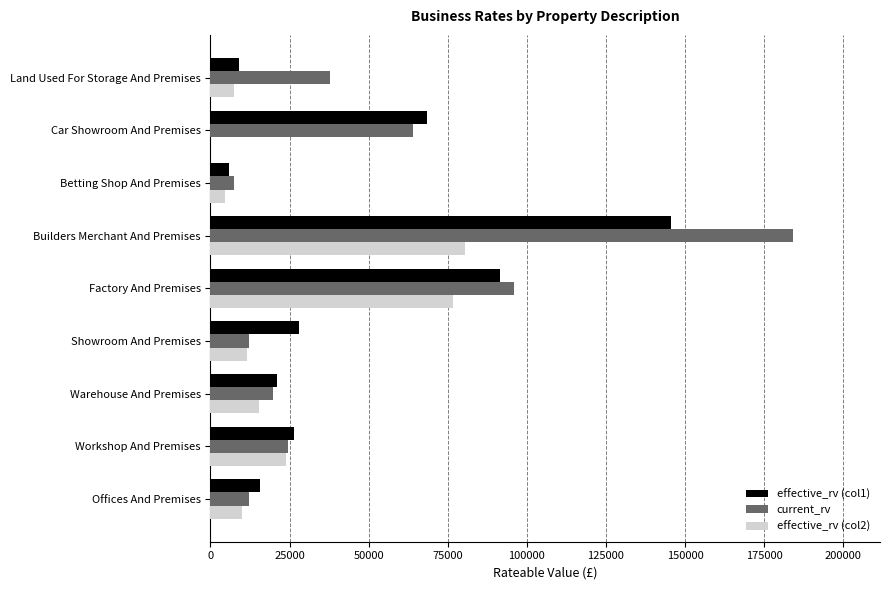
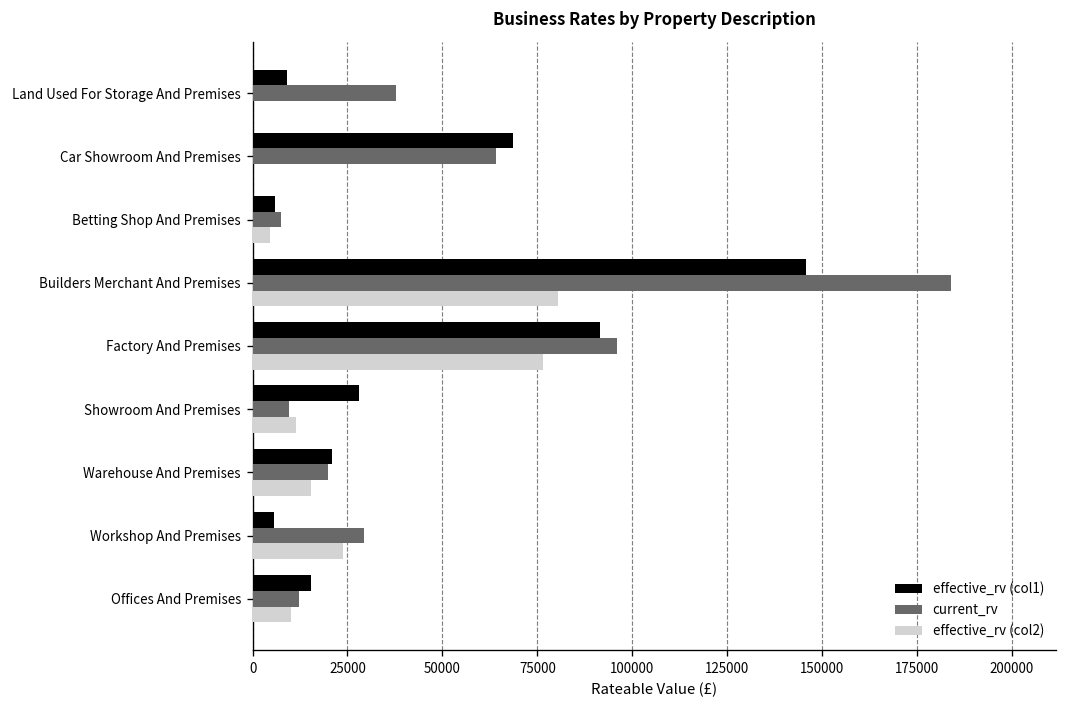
effective_rv (col2), Land Used For Storage And Premises: 7000 -> 0
current_rv, Showroom And Premises: 12000 -> 10000
effective_rv (col1), Workshop And Premises: 27000 -> 6000
current_rv, Workshop And Premises: 25000 -> 29000
